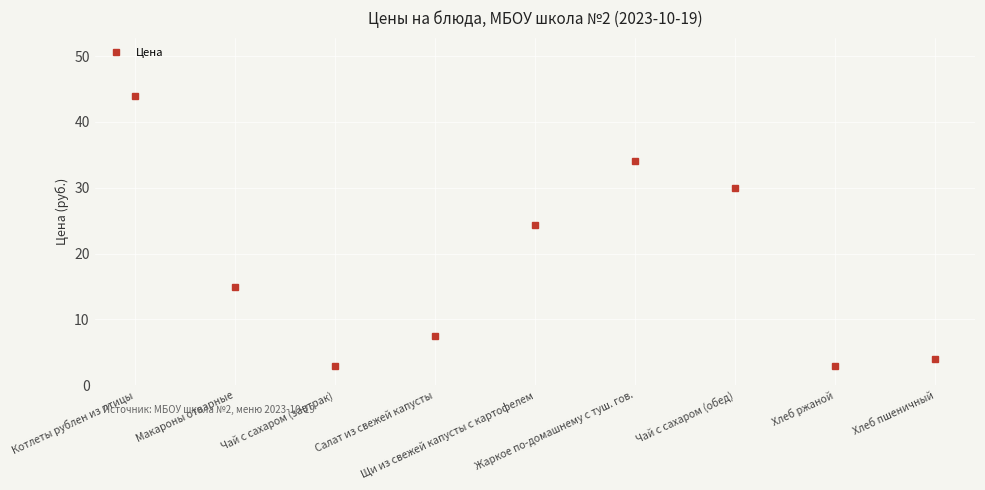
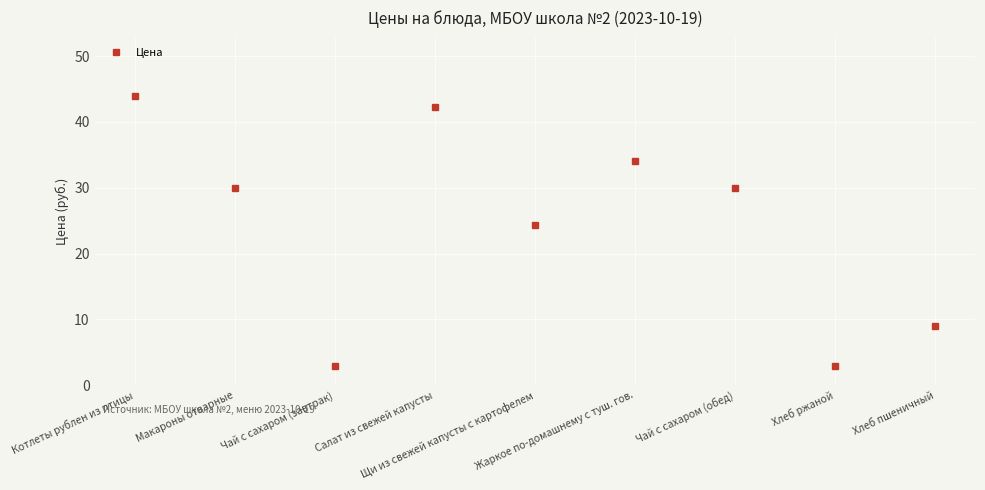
Макароны отварные: 15 -> 30
Салат из свежей капусты: 8 -> 42
Хлеб пшеничный: 4 -> 9
